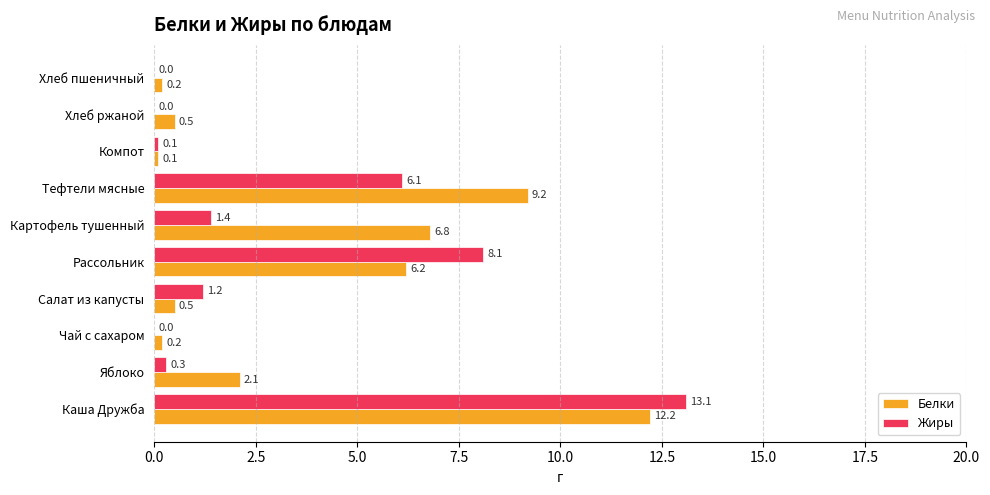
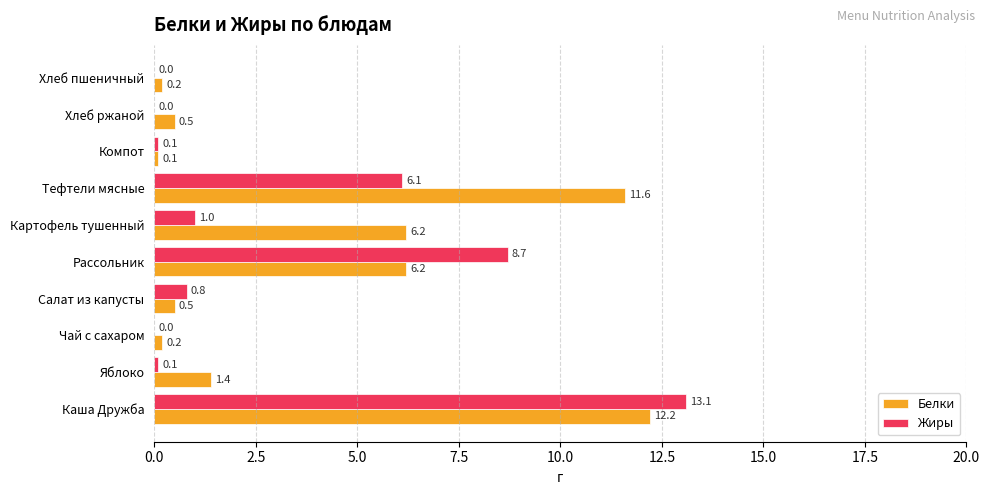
Белки, Тефтели мясные: 9.2 -> 11.6
Жиры, Картофель тушенный: 1.4 -> 1.0
Белки, Картофель тушенный: 6.8 -> 6.2
Жиры, Рассольник: 8.1 -> 8.7
Жиры, Салат из капусты: 1.2 -> 0.8
Жиры, Яблоко: 0.3 -> 0.1
Белки, Яблоко: 2.1 -> 1.4
